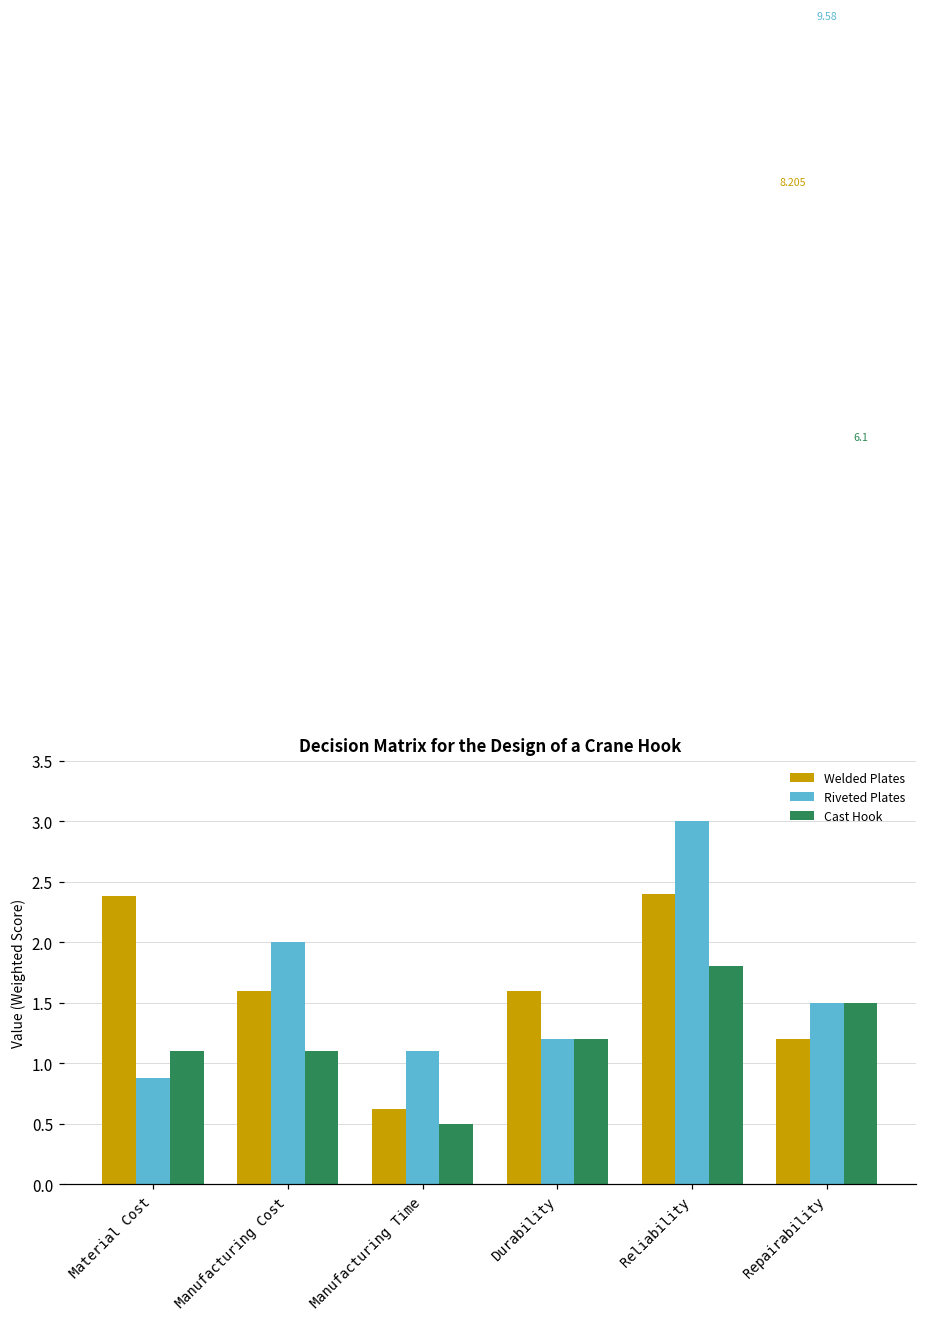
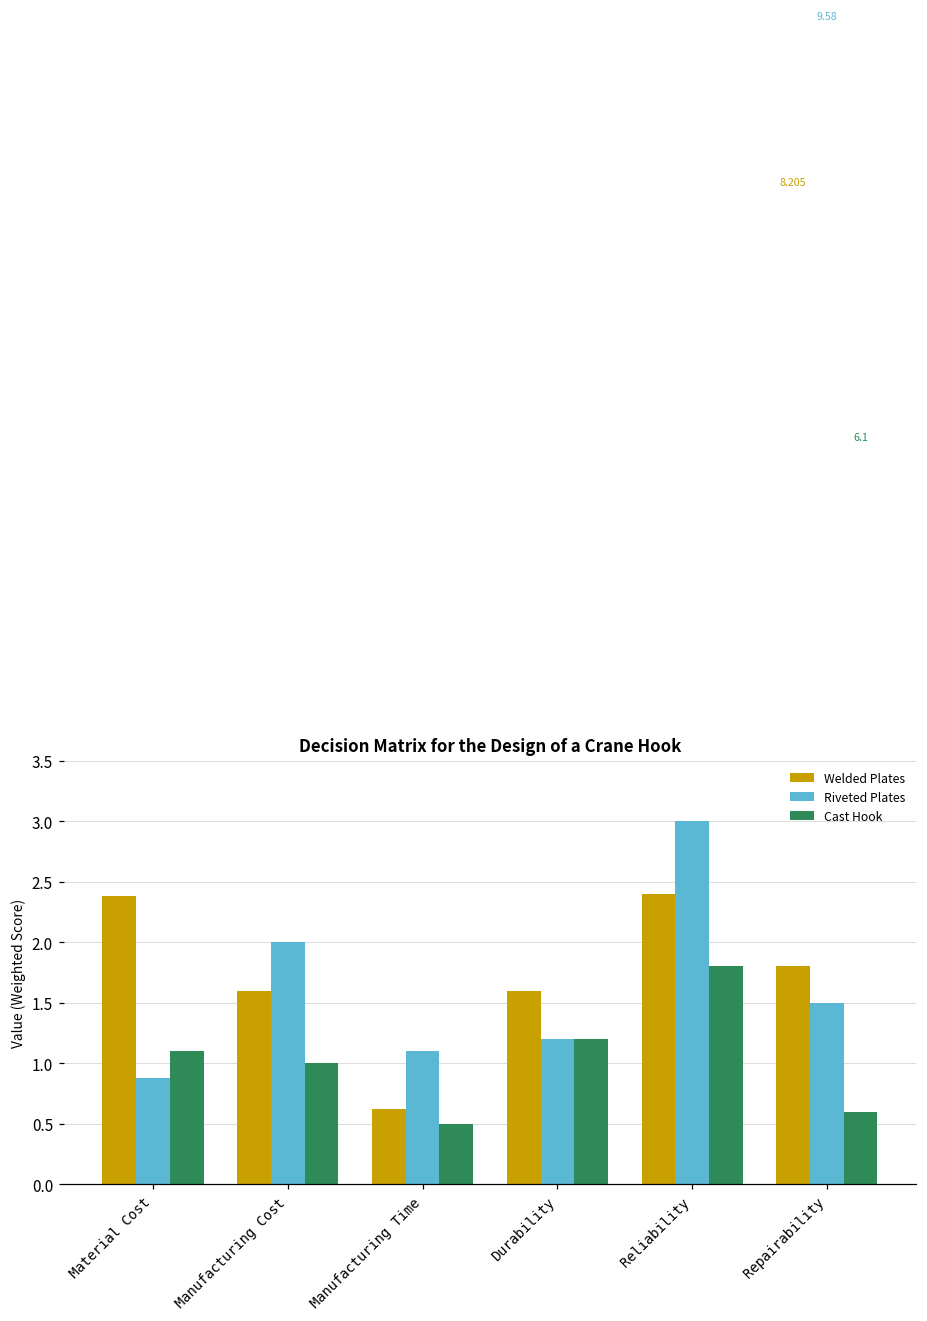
Cast Hook, Manufacturing Cost: 1.1 -> 1.0
Welded Plates, Repairability: 1.2 -> 1.8
Cast Hook, Repairability: 1.5 -> 0.6
